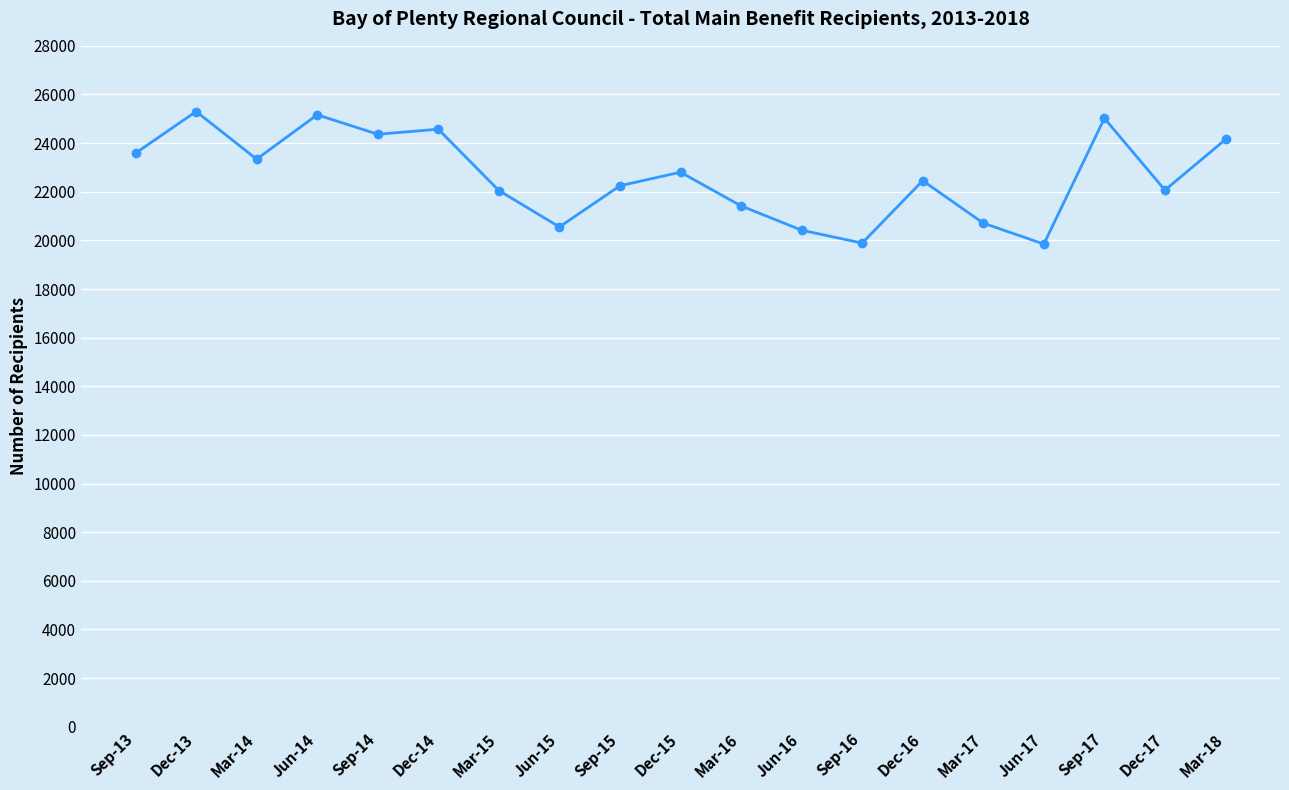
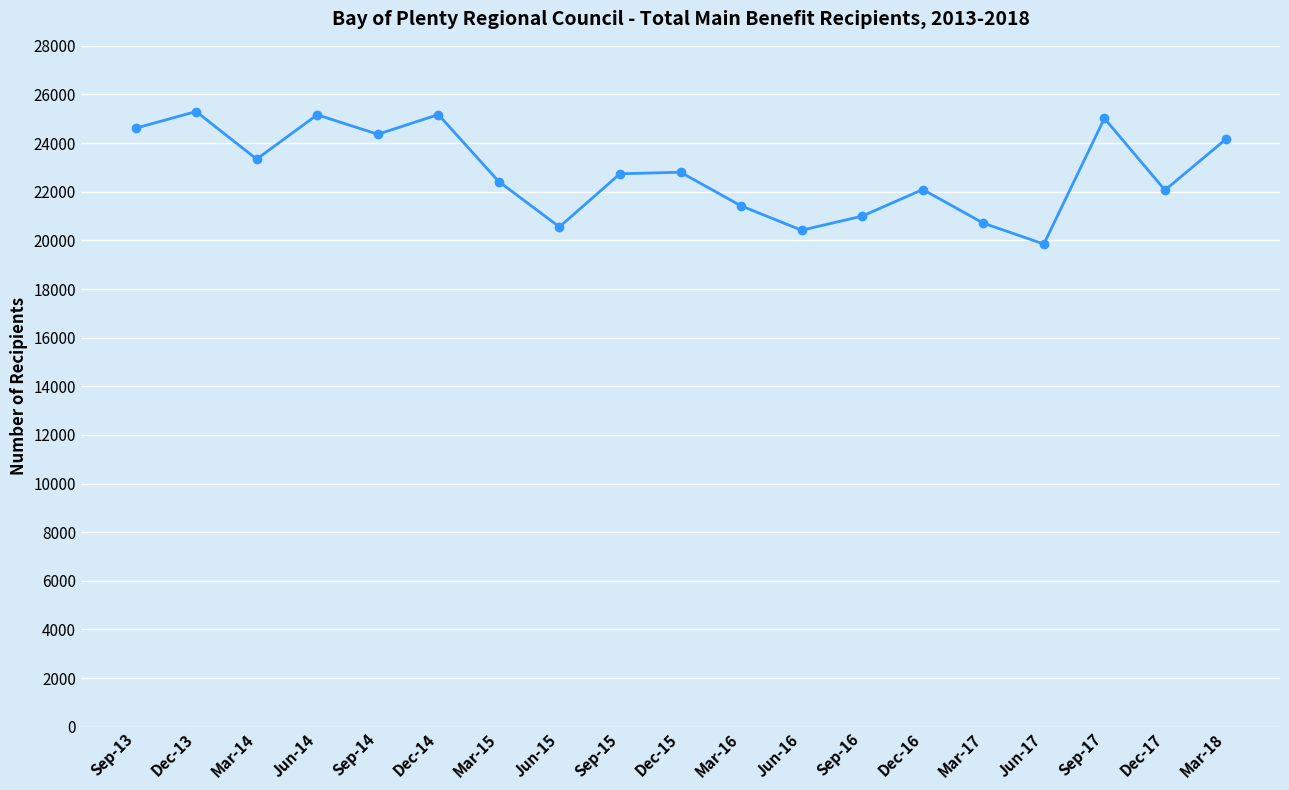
Sep-13: 23600 -> 24600
Dec-14: 24600 -> 25200
Mar-15: 22100 -> 22400
Sep-15: 22200 -> 22700
Sep-16: 19900 -> 21000
Dec-16: 22500 -> 22100
